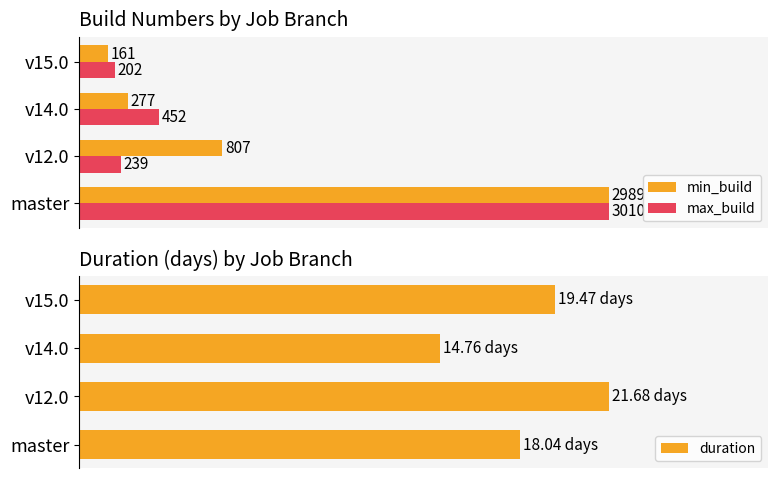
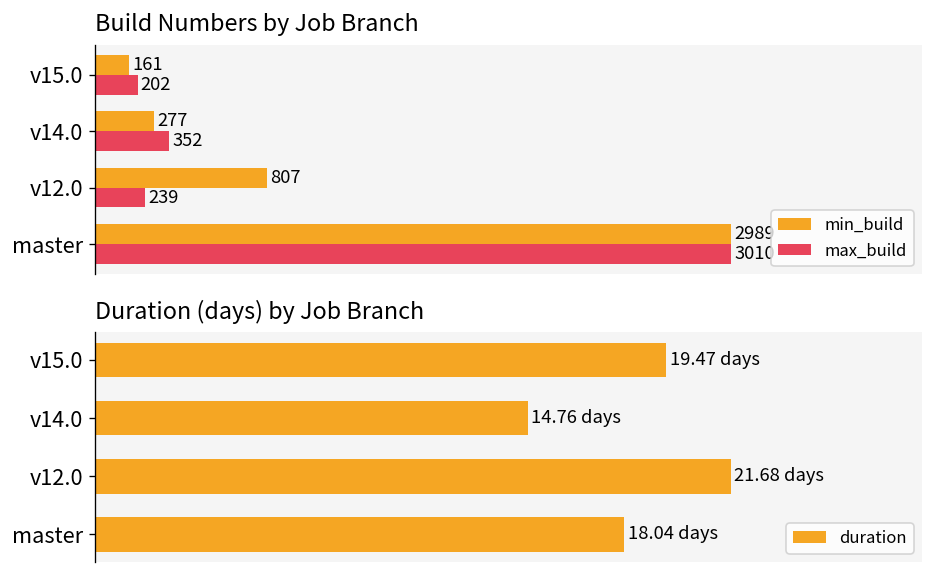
Build Numbers by Job Branch, max_build, v14.0: 452 -> 352
